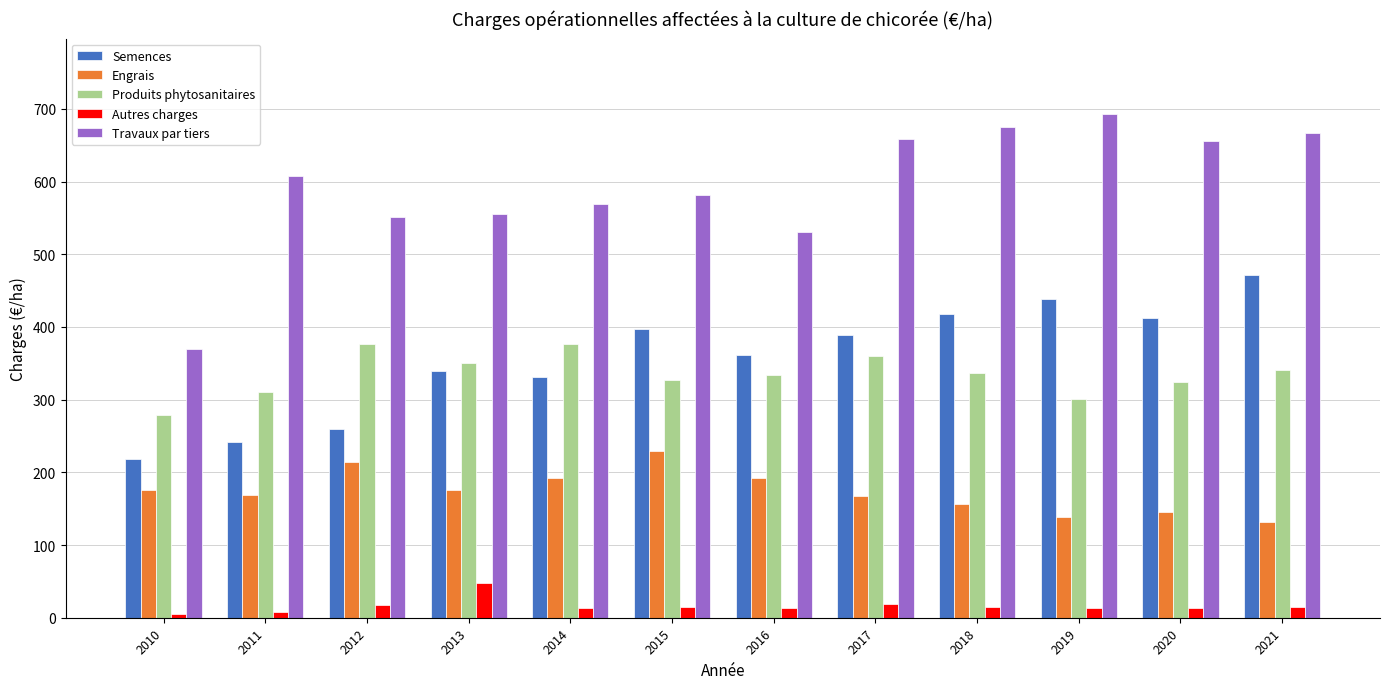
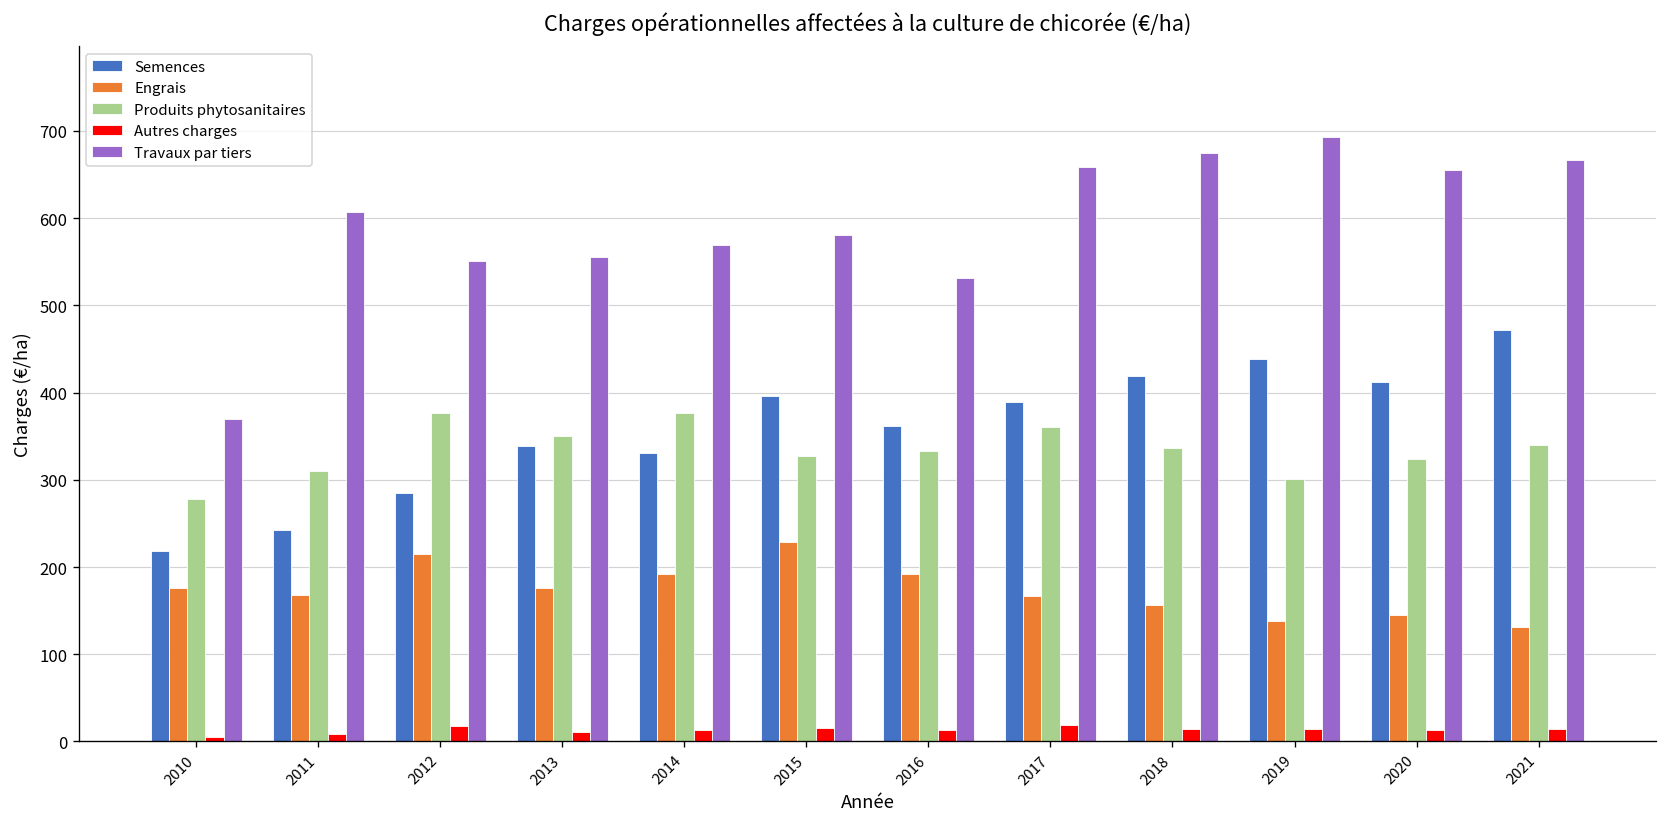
Semences, 2012: 260 -> 290
Autres charges, 2013: 50 -> 10
